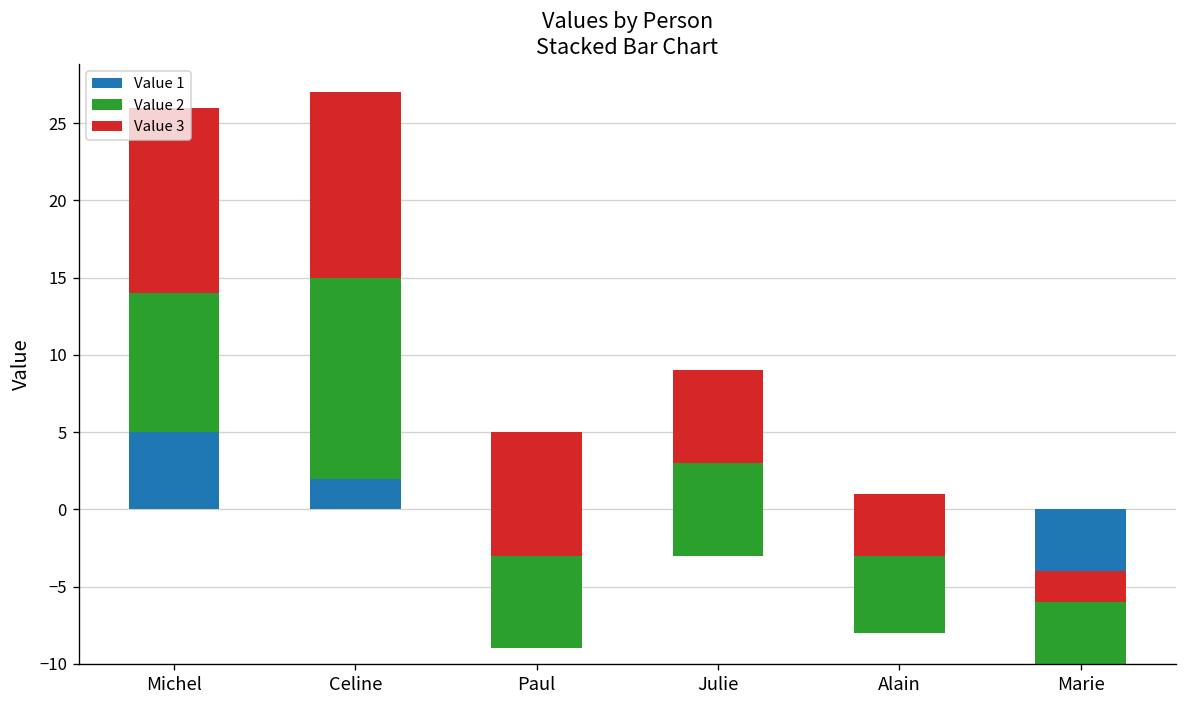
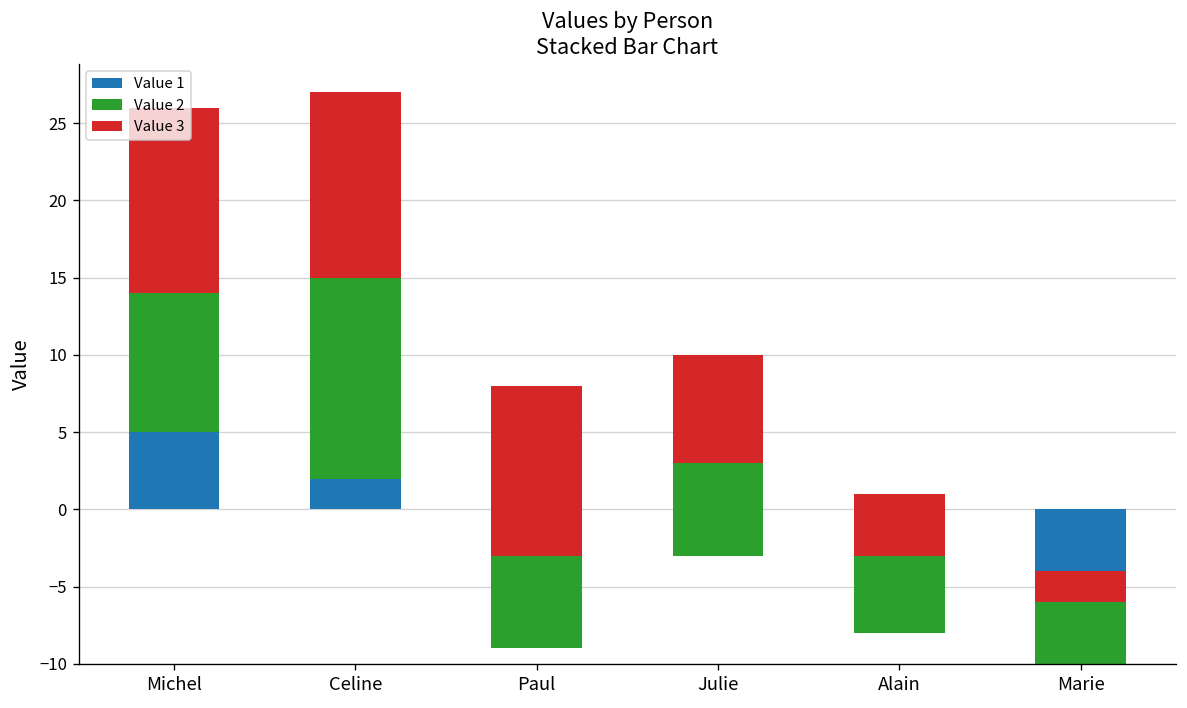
Value 3, Paul: 8 -> 11
Value 3, Julie: 6 -> 7
